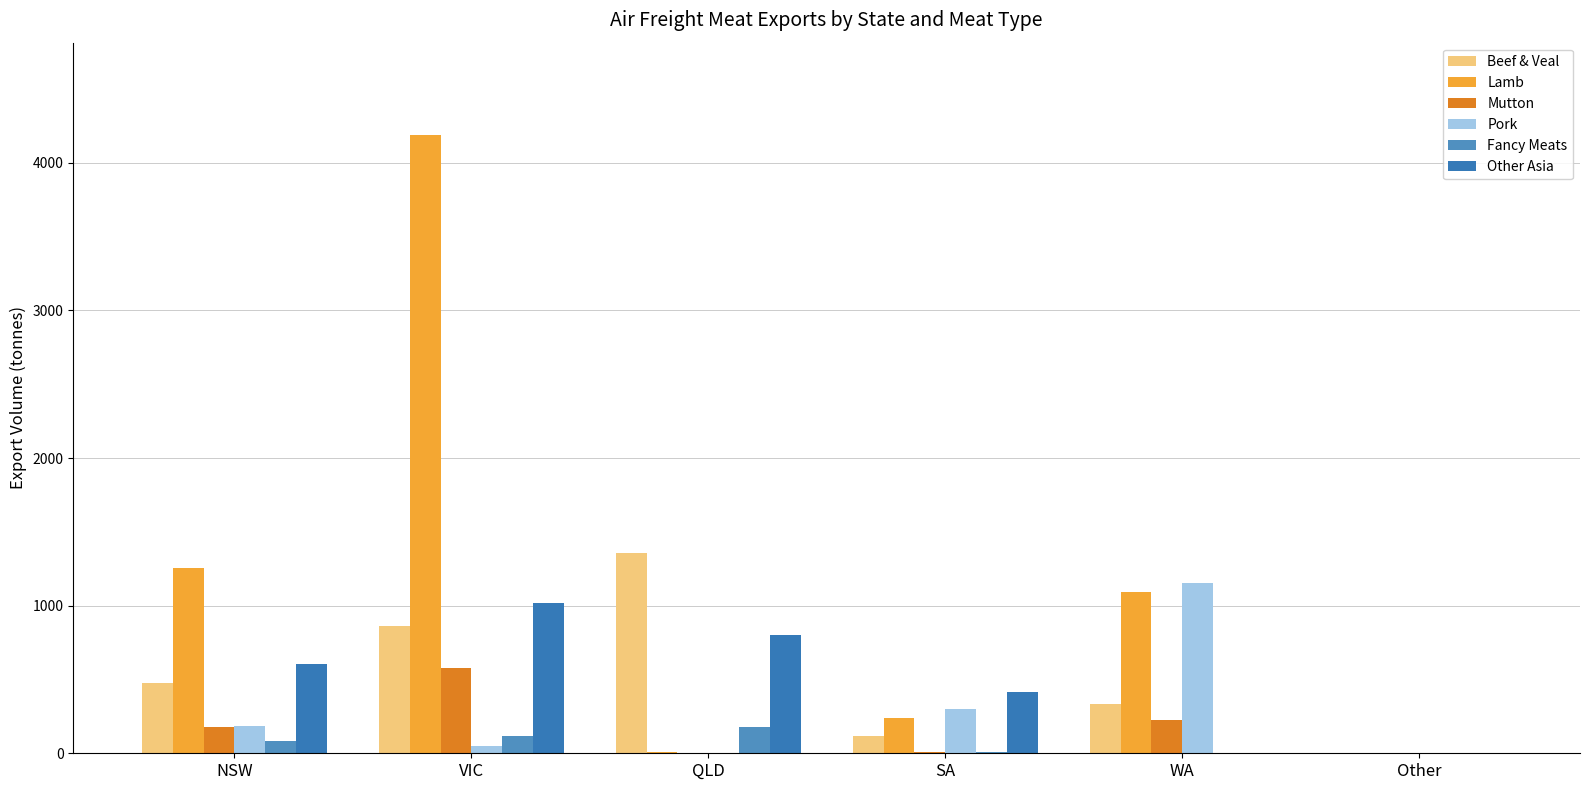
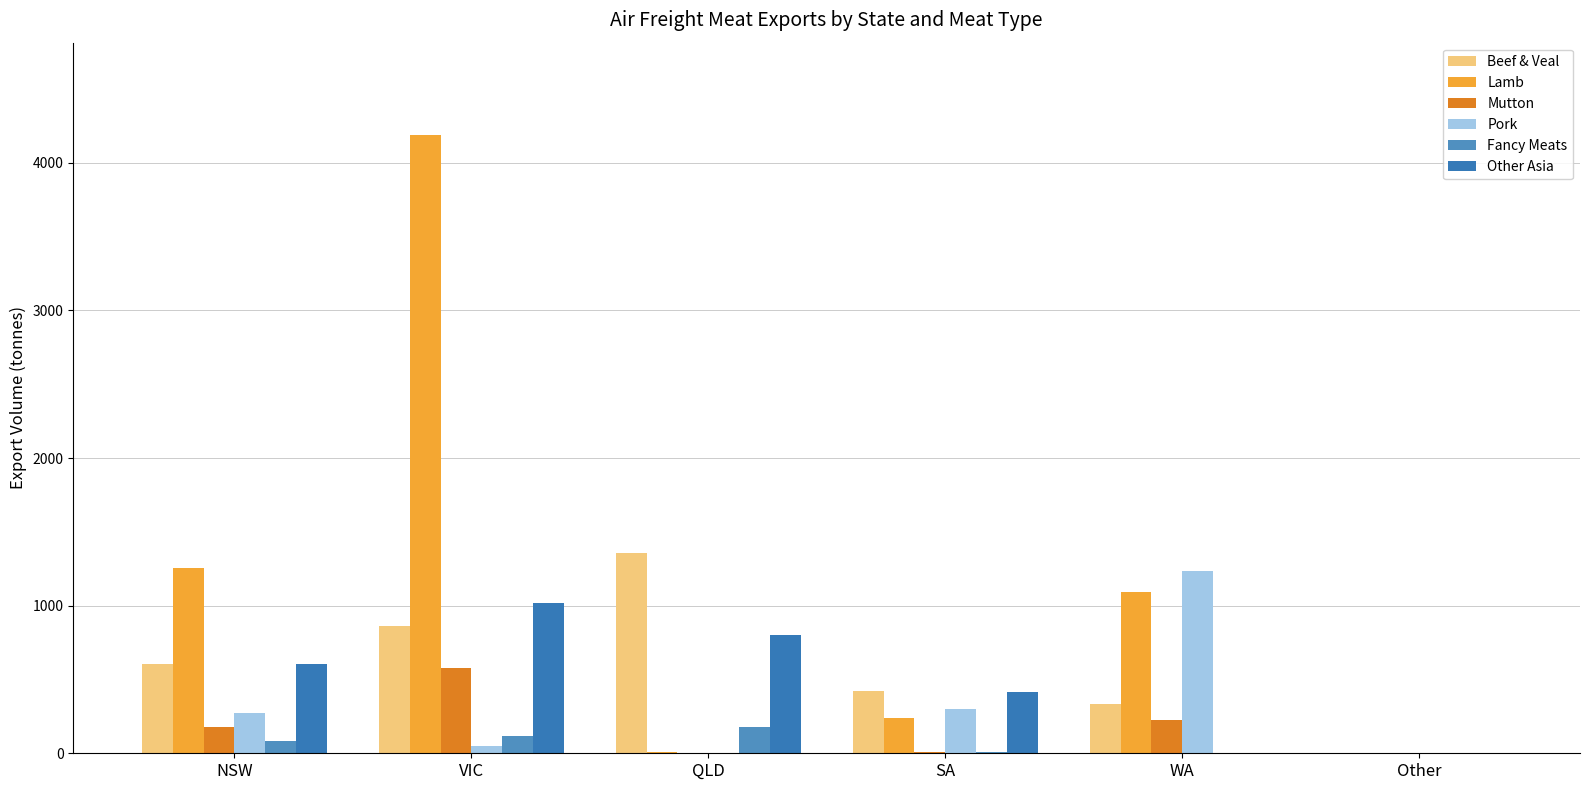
Beef & Veal, NSW: 480 -> 600
Pork, NSW: 190 -> 270
Beef & Veal, SA: 120 -> 420
Pork, WA: 1150 -> 1240
